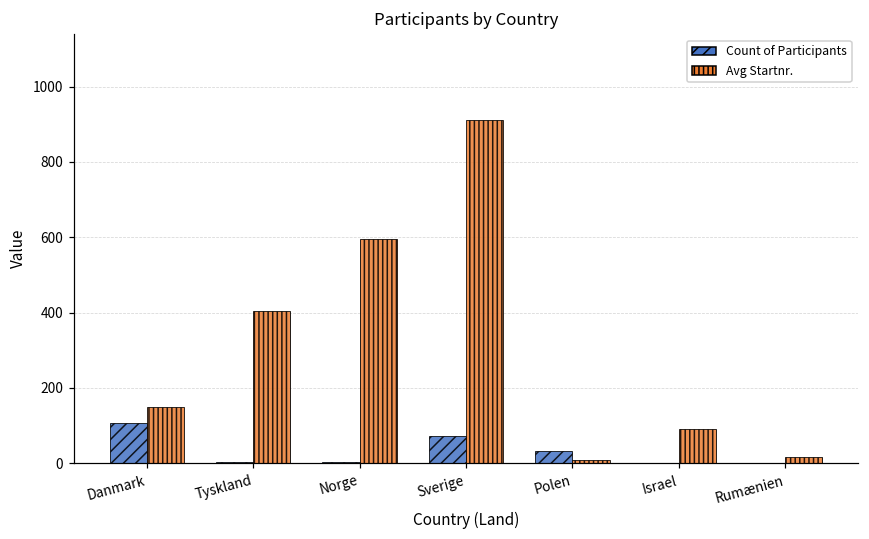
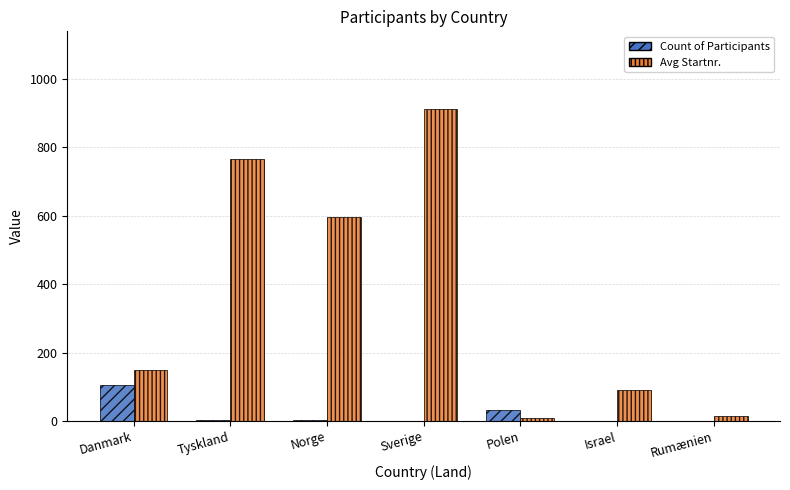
Avg Startnr., Tyskland: 410 -> 770
Count of Participants, Sverige: 70 -> 0
